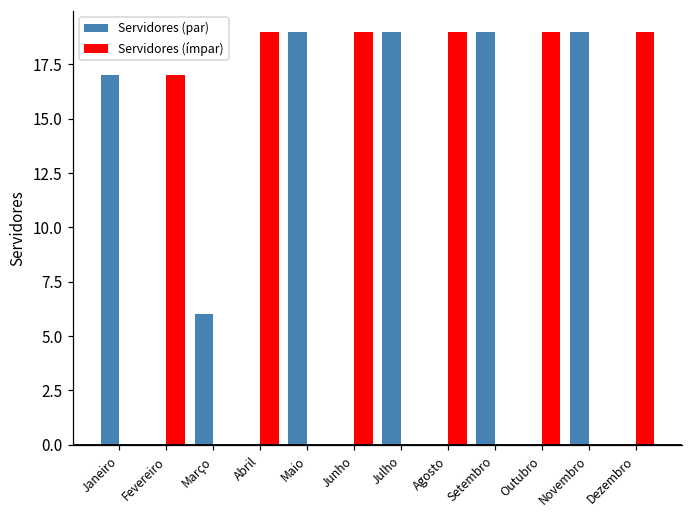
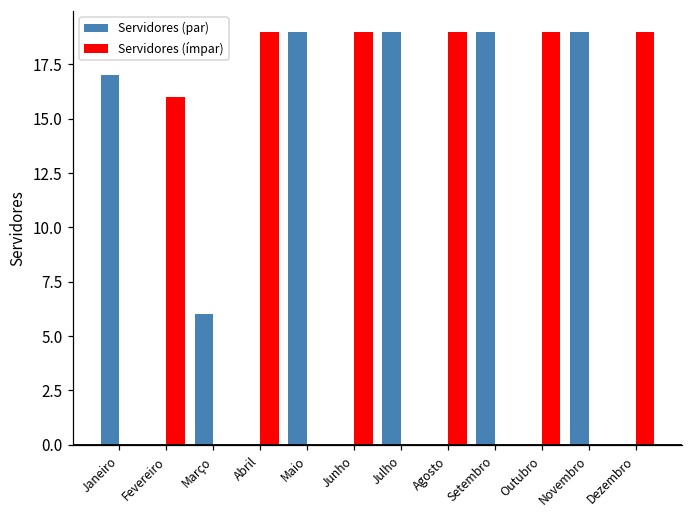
Servidores (ímpar), Fevereiro: 17 -> 16
